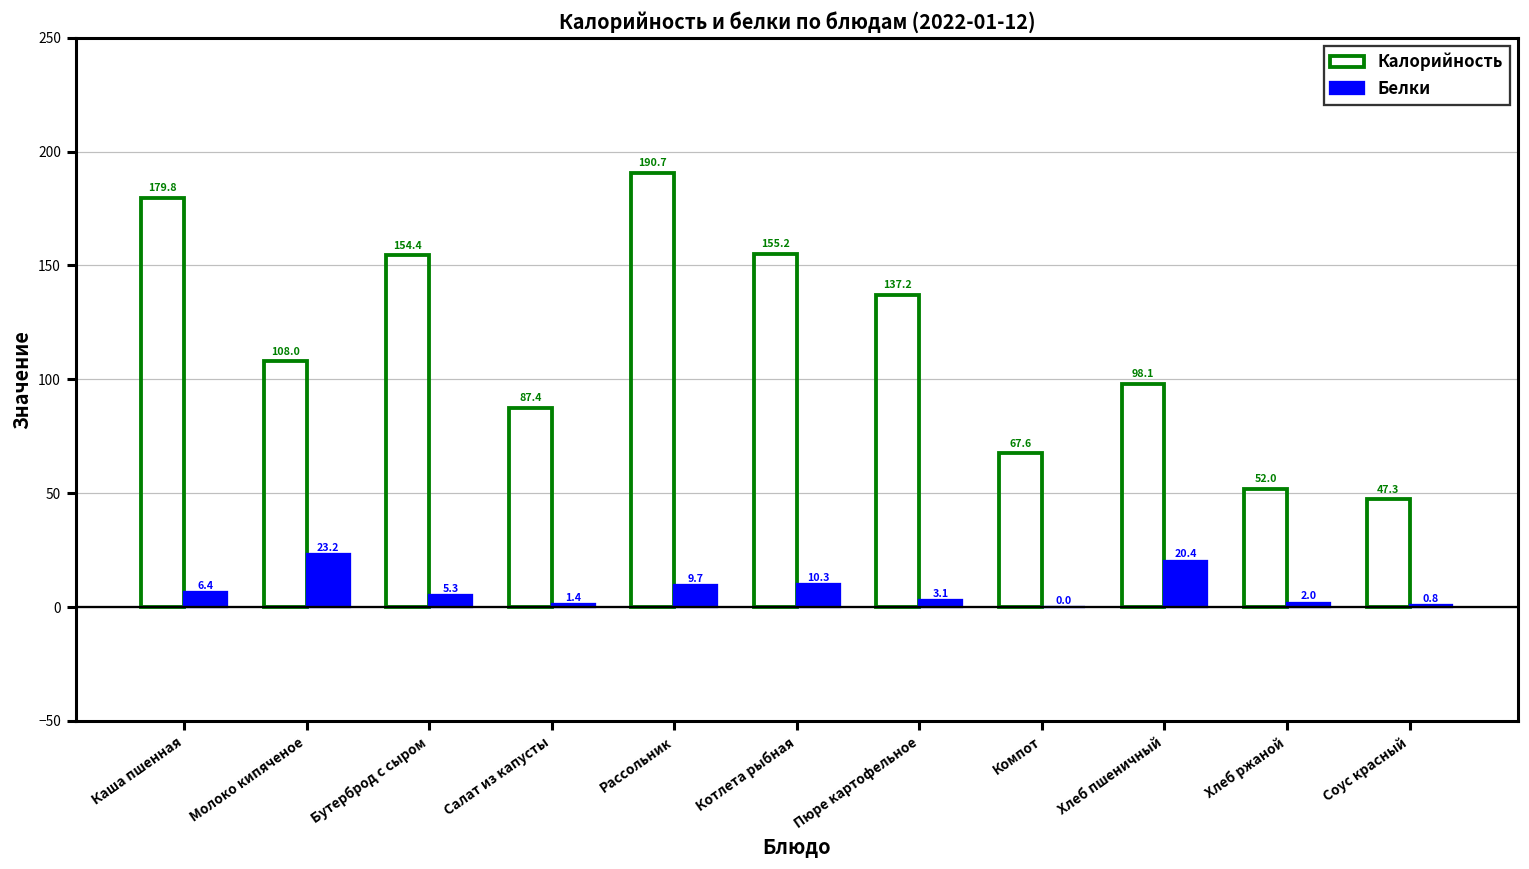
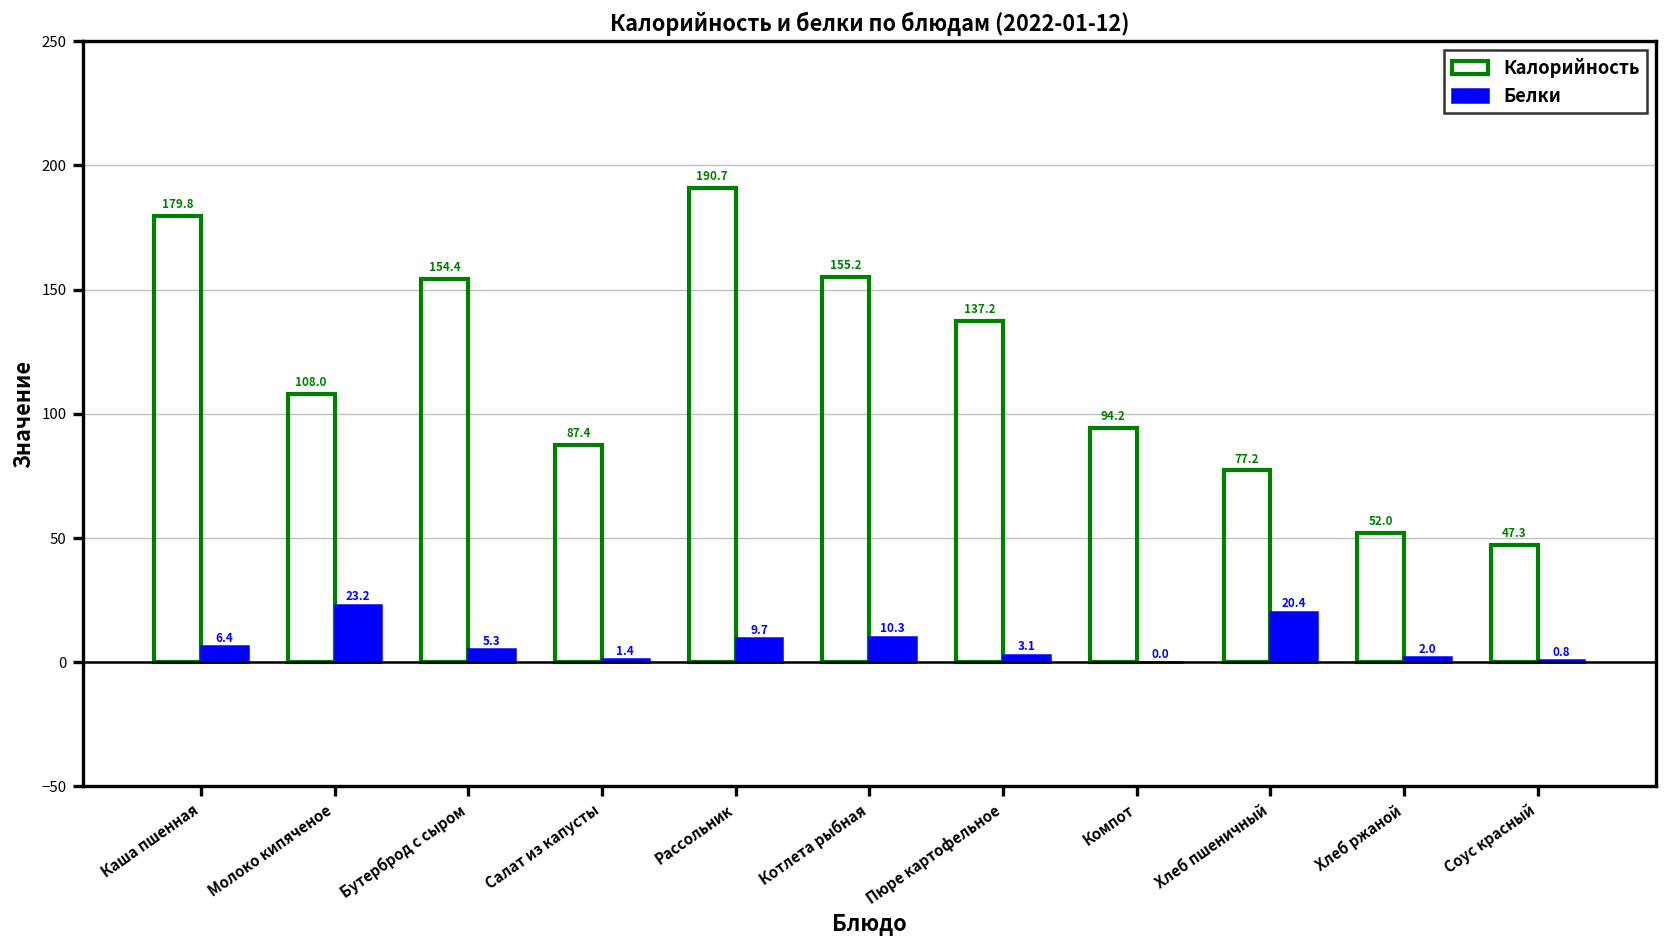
Калорийность, Компот: 67.6 -> 94.2
Калорийность, Хлеб пшеничный: 98.1 -> 77.2
